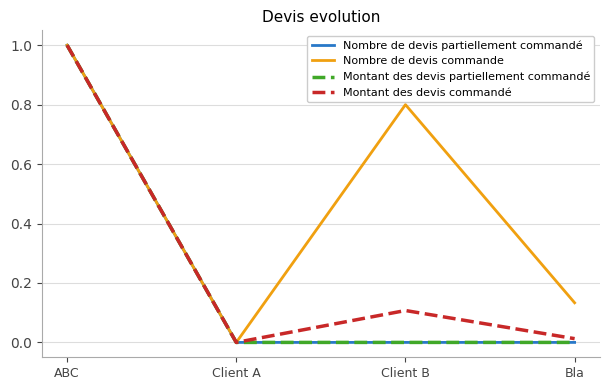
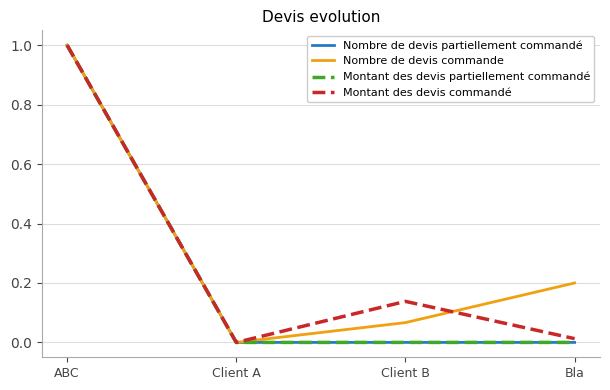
Nombre de devis commande, Client B: 0.80 -> 0.07
Montant des devis commandé, Client B: 0.11 -> 0.14
Nombre de devis commande, Bla: 0.13 -> 0.20
